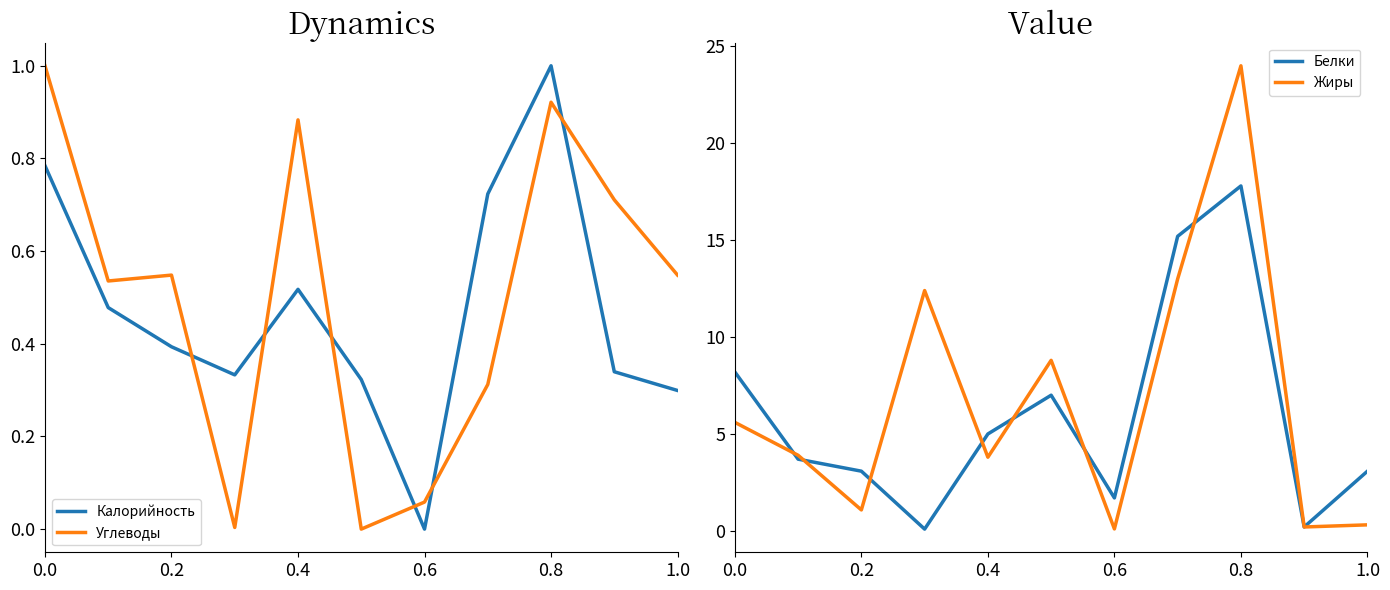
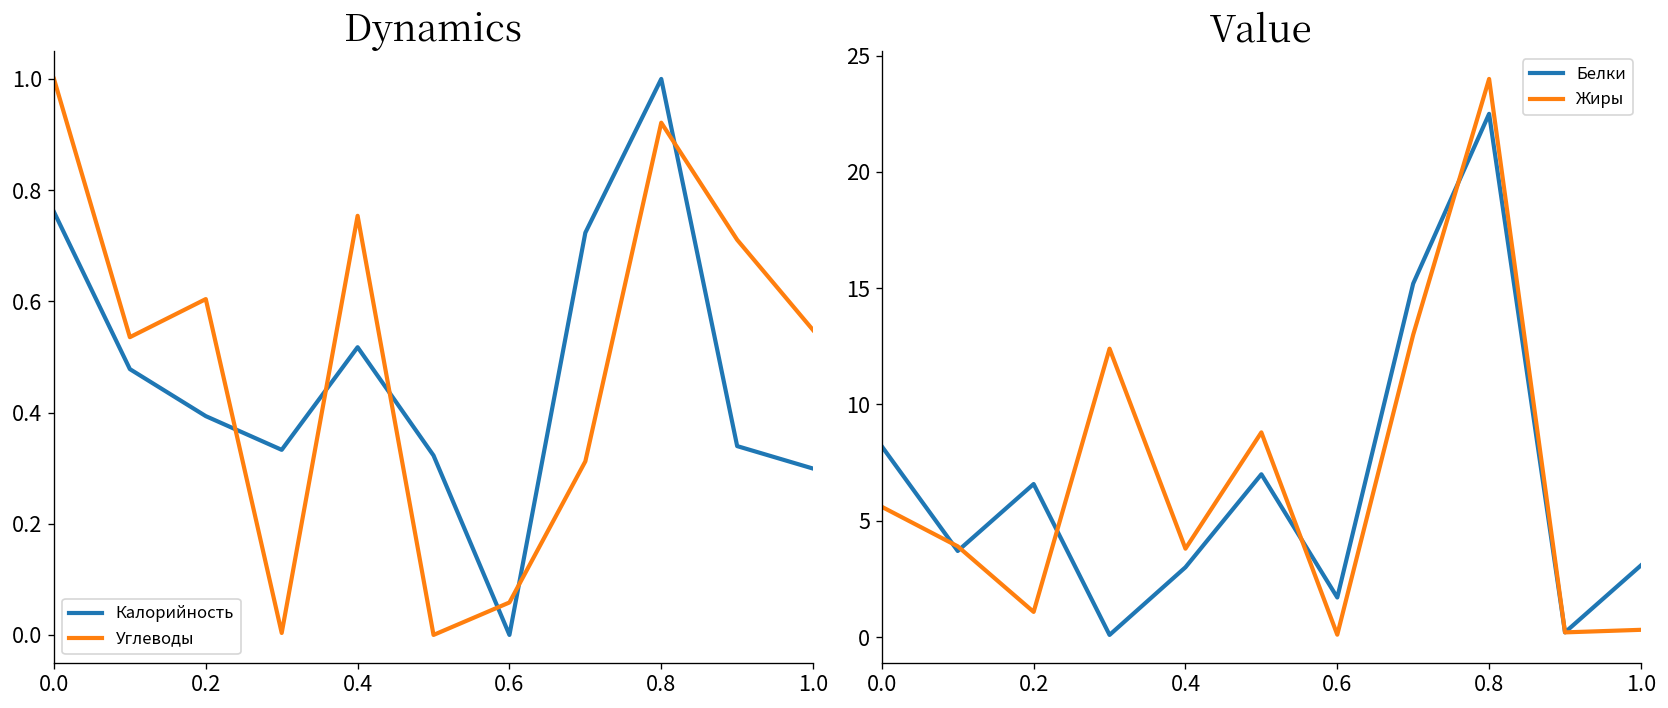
Dynamics, Калорийность, 0.0: 0.78 -> 0.76
Dynamics, Углеводы, 0.2: 0.55 -> 0.60
Dynamics, Углеводы, 0.4: 0.88 -> 0.75
Value, Белки, 0.2: 3.1 -> 6.6
Value, Белки, 0.4: 5 -> 3
Value, Белки, 0.8: 17.8 -> 22.5
